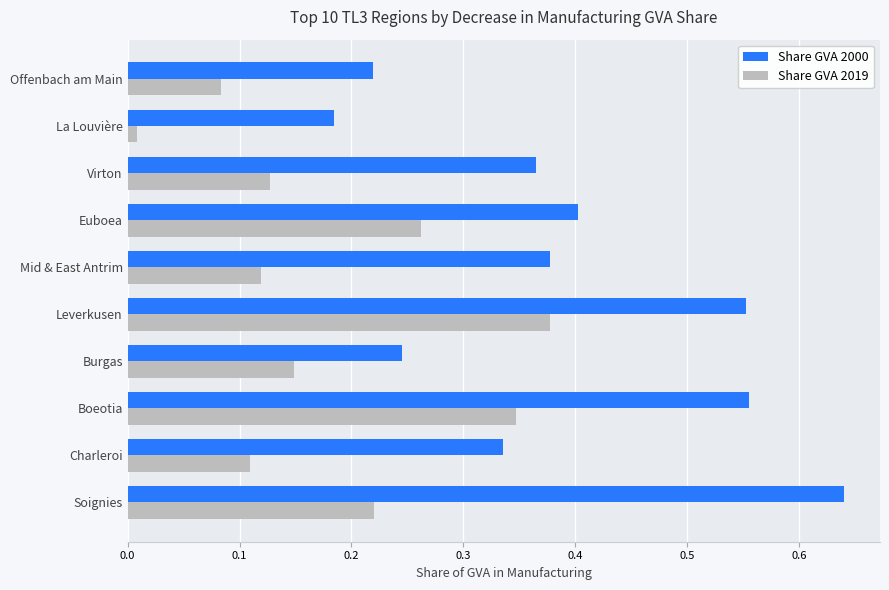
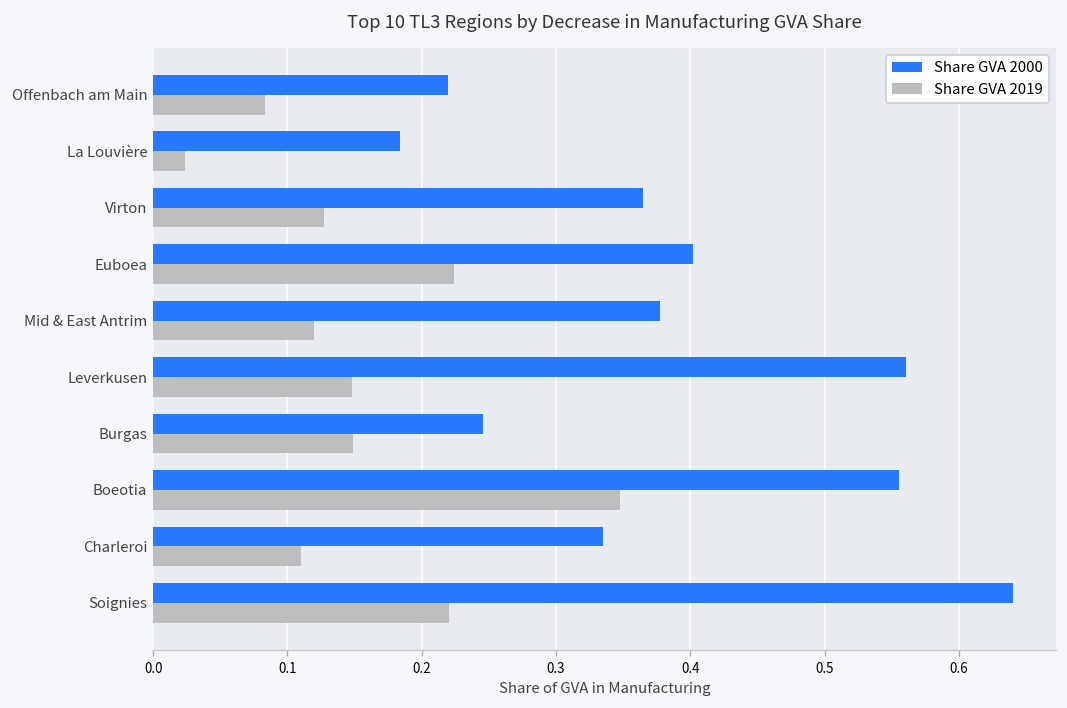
Share GVA 2019, La Louvière: 0.009 -> 0.024
Share GVA 2019, Euboea: 0.262 -> 0.224
Share GVA 2000, Leverkusen: 0.552 -> 0.560
Share GVA 2019, Leverkusen: 0.377 -> 0.148
